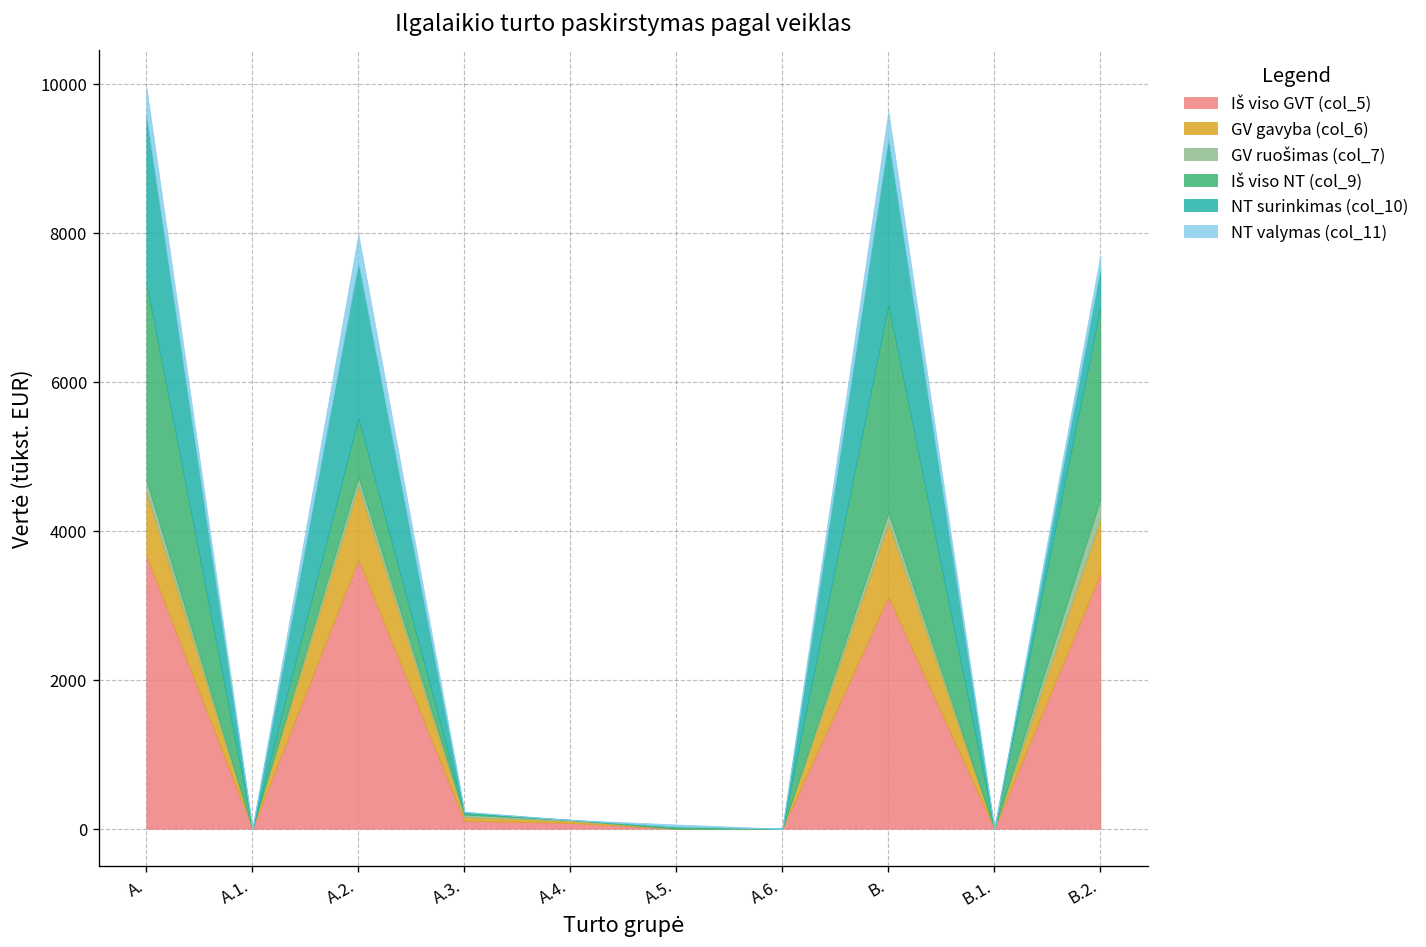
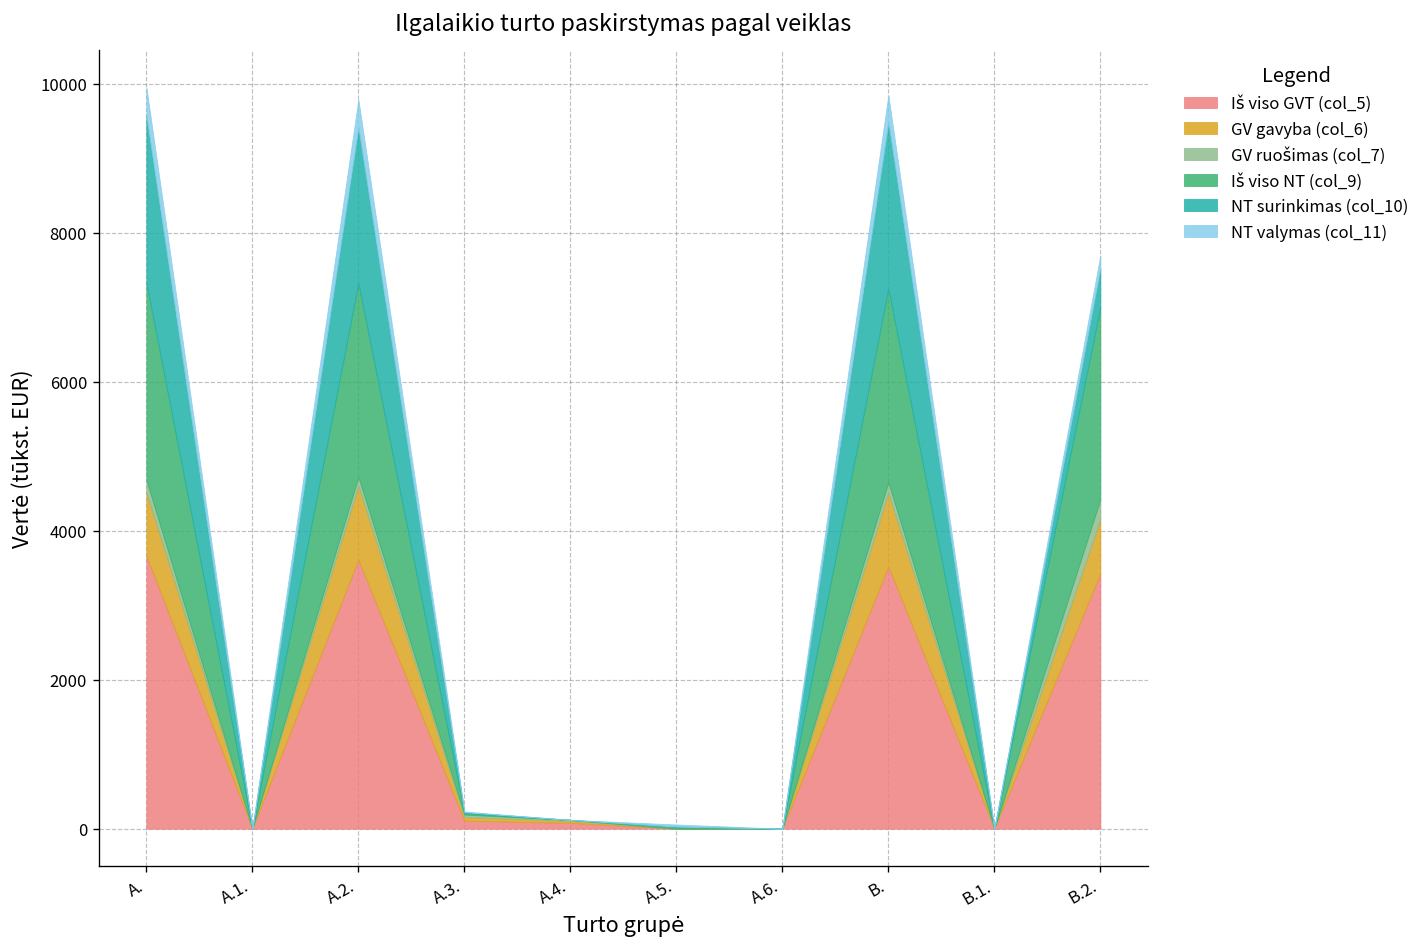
Iš viso NT (col_9), A.2.: 800 -> 2600
Iš viso GVT (col_5), B.: 3100 -> 3500
Iš viso NT (col_9), B.: 2800 -> 2600
